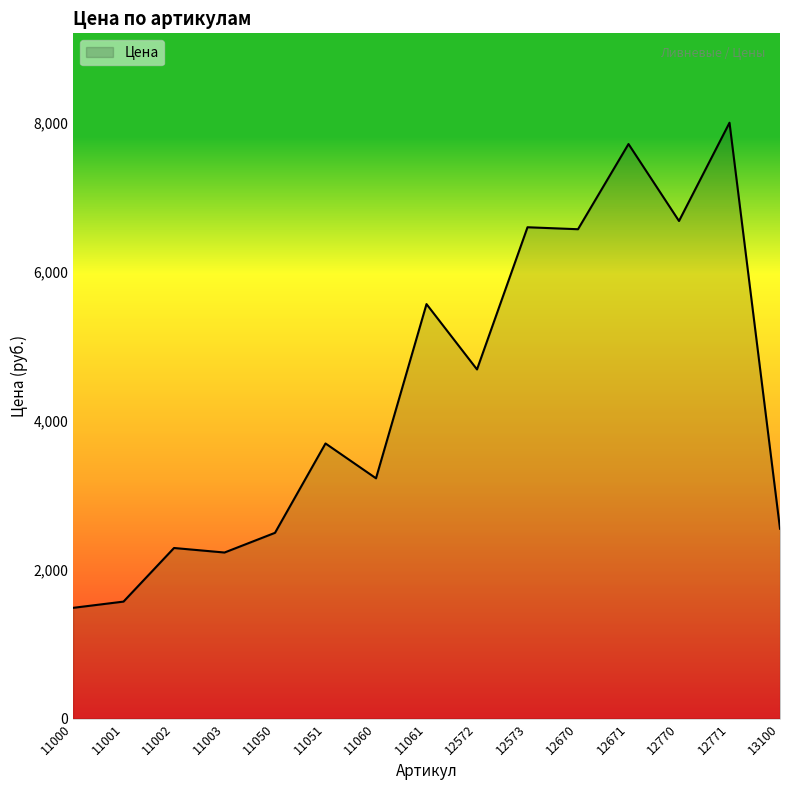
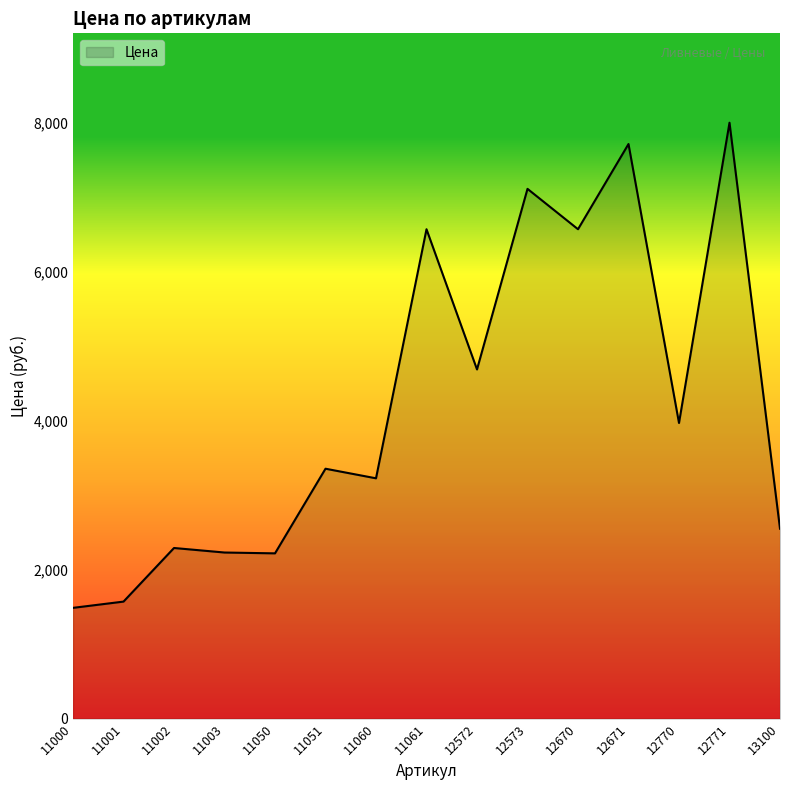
11050: 2,500 -> 2,200
11051: 3,700 -> 3,400
11061: 5,600 -> 6,600
12573: 6,600 -> 7,100
12770: 6,700 -> 4,000
